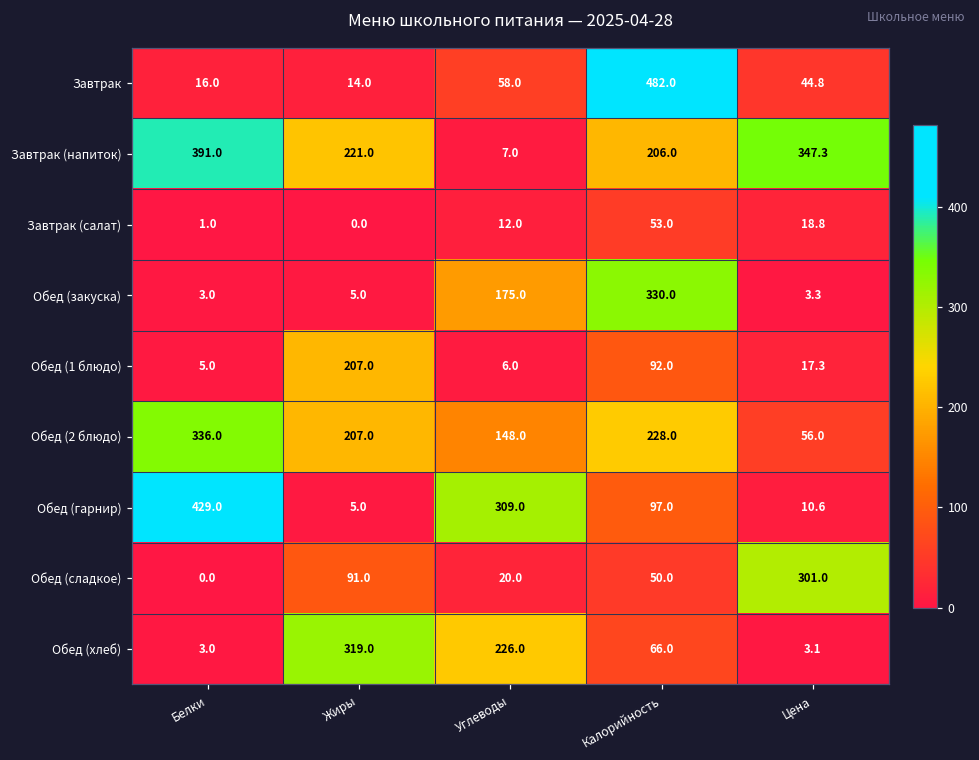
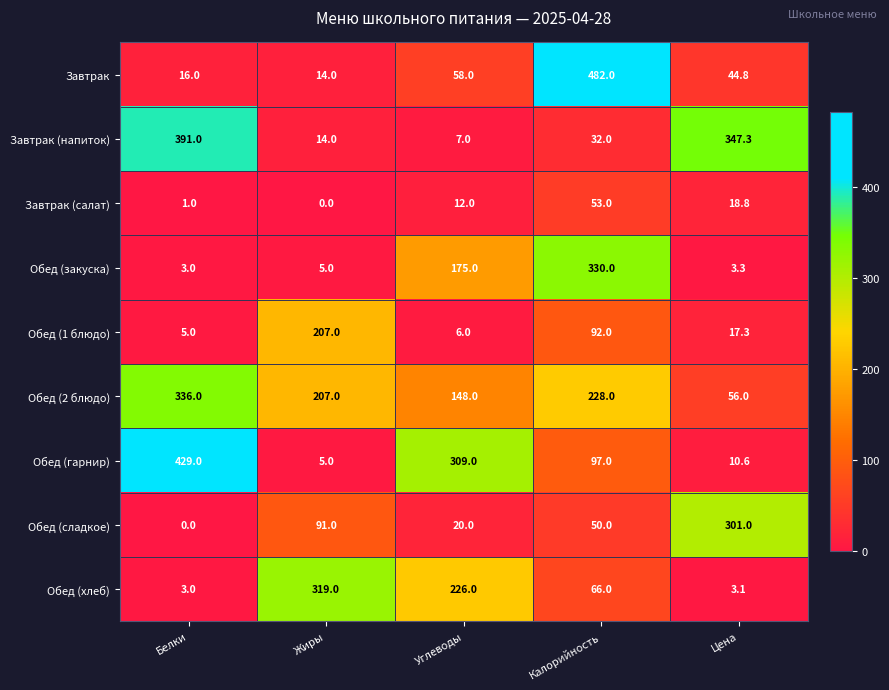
Завтрак (напиток), Жиры: 221.0 -> 14.0
Завтрак (напиток), Калорийность: 206.0 -> 32.0
